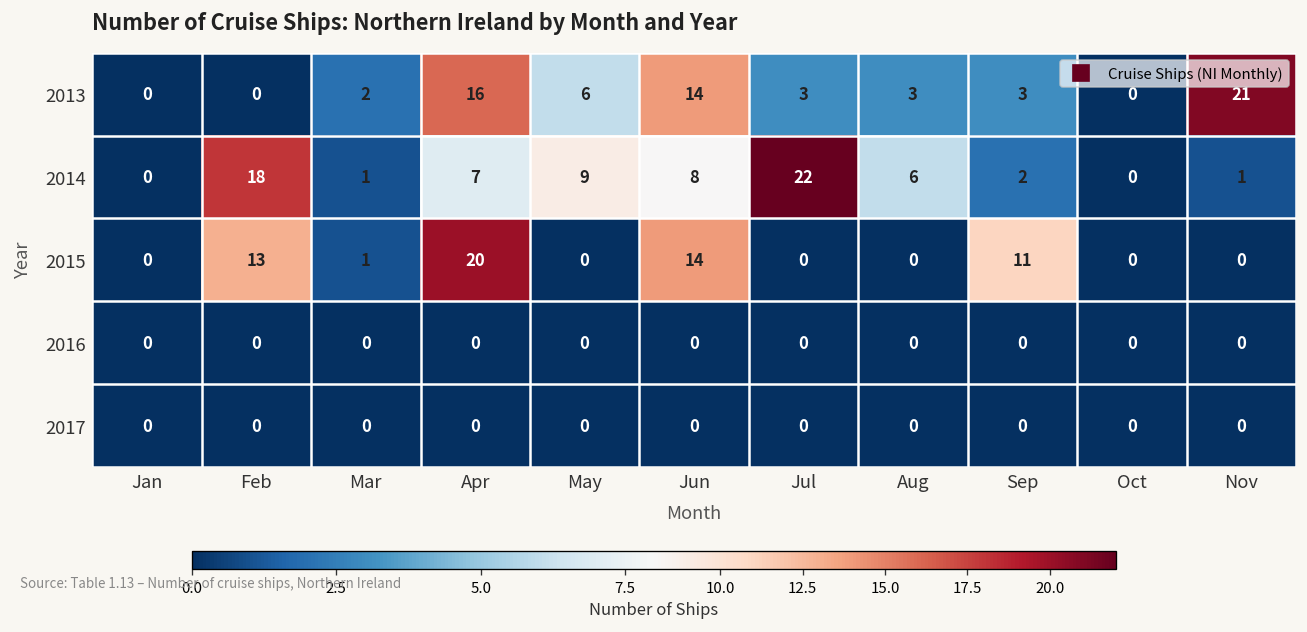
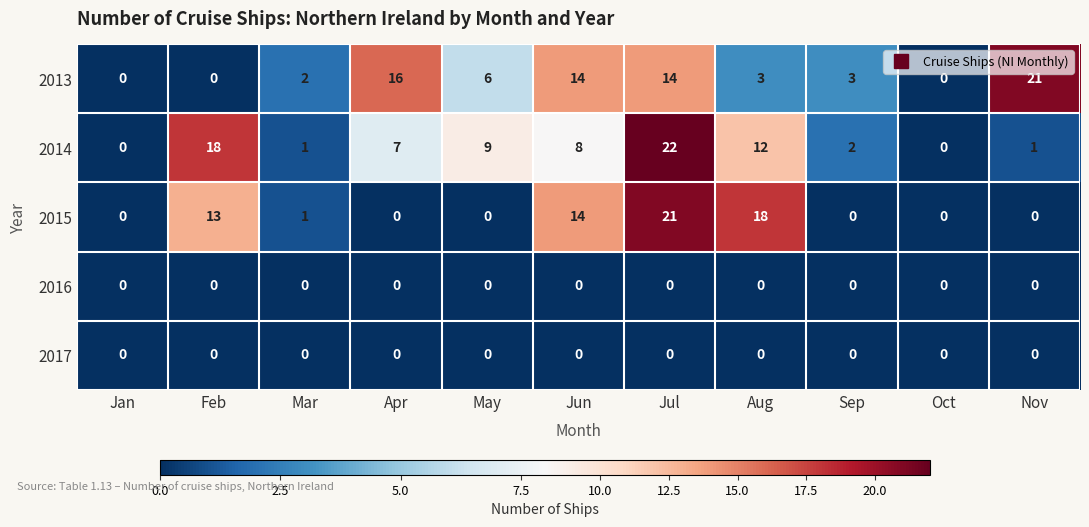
2013, Jul: 3 -> 14
2014, Aug: 6 -> 12
2015, Apr: 20 -> 0
2015, Jul: 0 -> 21
2015, Aug: 0 -> 18
2015, Sep: 11 -> 0
